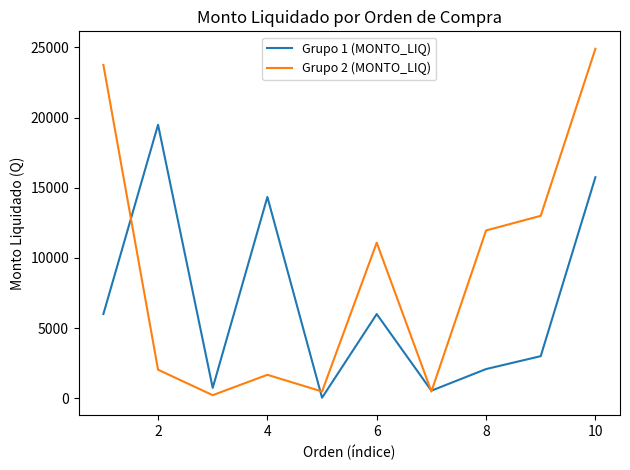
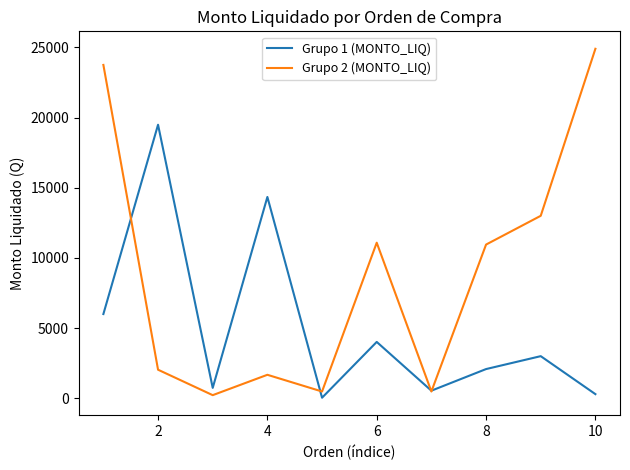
Grupo 1 (MONTO_LIQ), 6: 6000 -> 4000
Grupo 2 (MONTO_LIQ), 8: 12000 -> 11000
Grupo 1 (MONTO_LIQ), 10: 15800 -> 300
